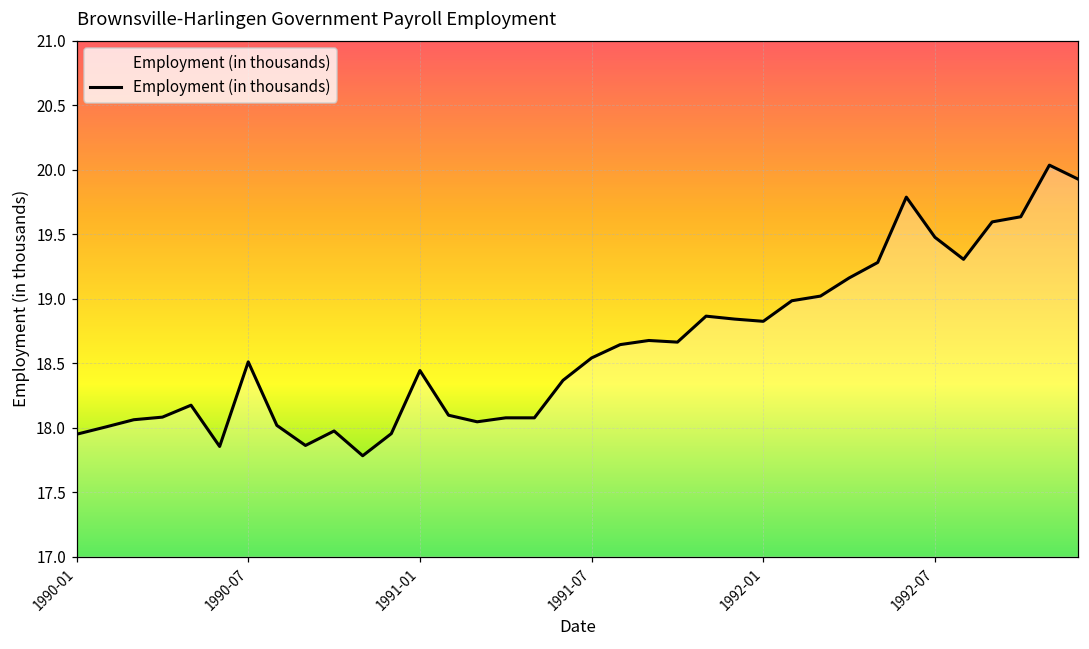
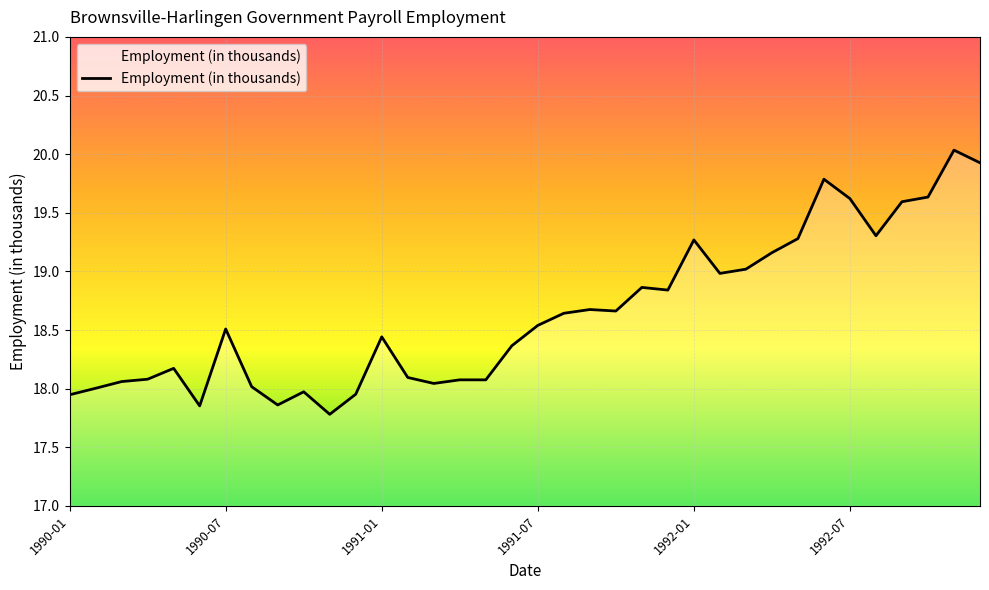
1992-01: 18.82 -> 19.27
1992-07: 19.47 -> 19.62
